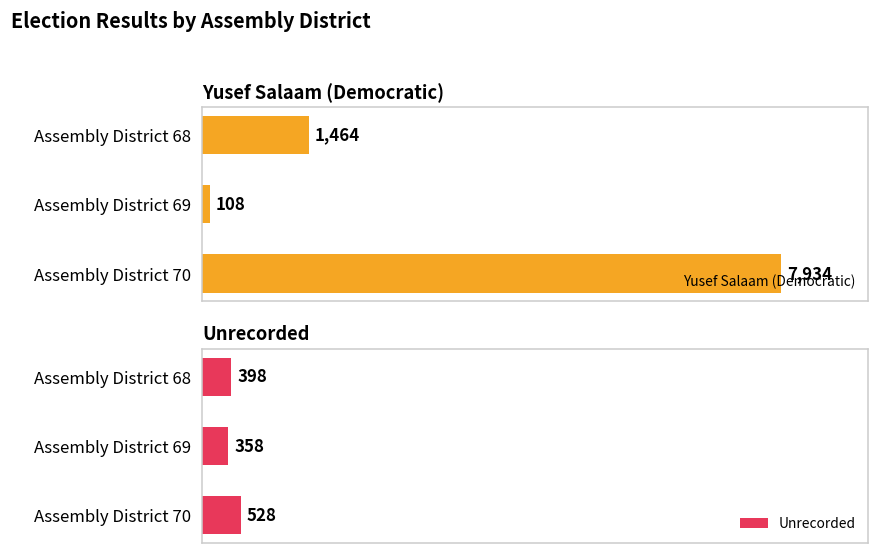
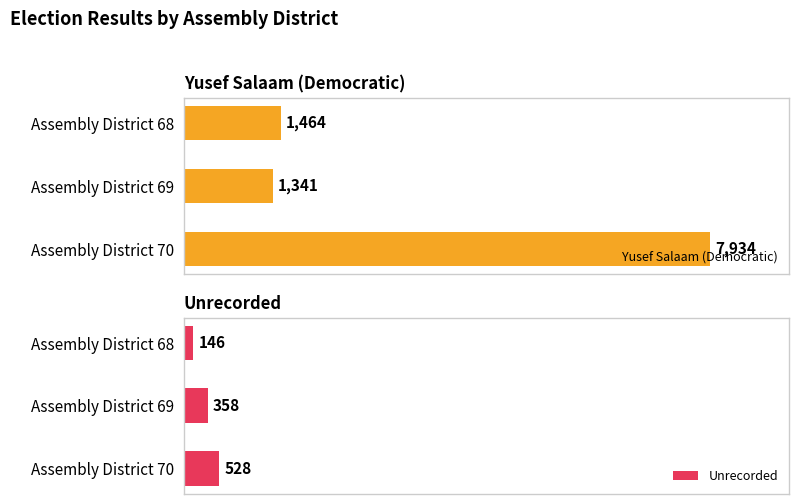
Yusef Salaam (Democratic), Assembly District 69: 108 -> 1,341
Unrecorded, Assembly District 68: 398 -> 146
